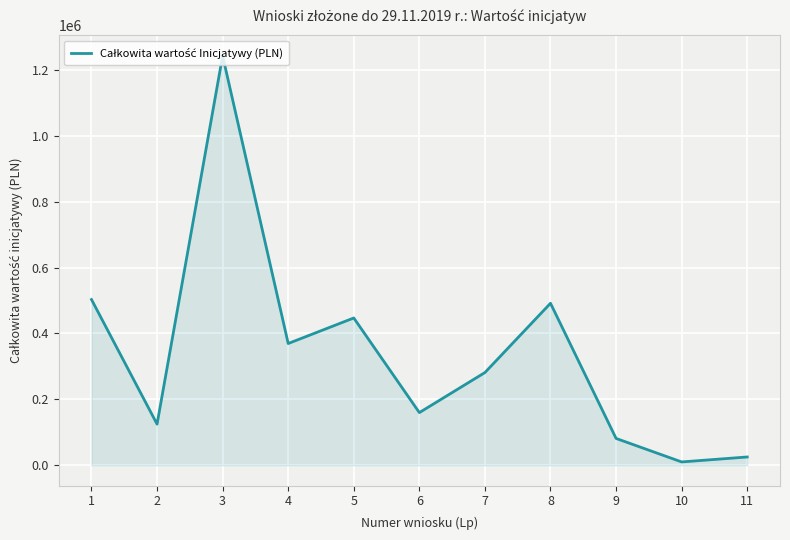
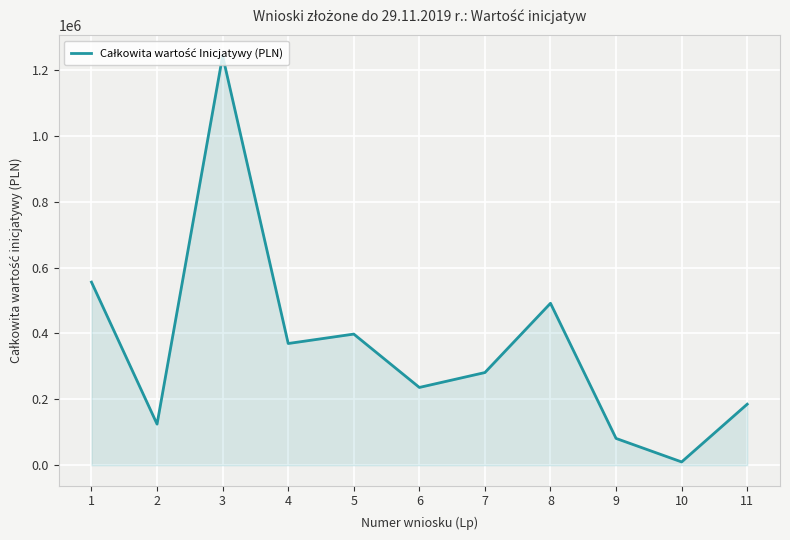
1: 500000 -> 560000
5: 450000 -> 400000
6: 160000 -> 240000
11: 30000 -> 190000
